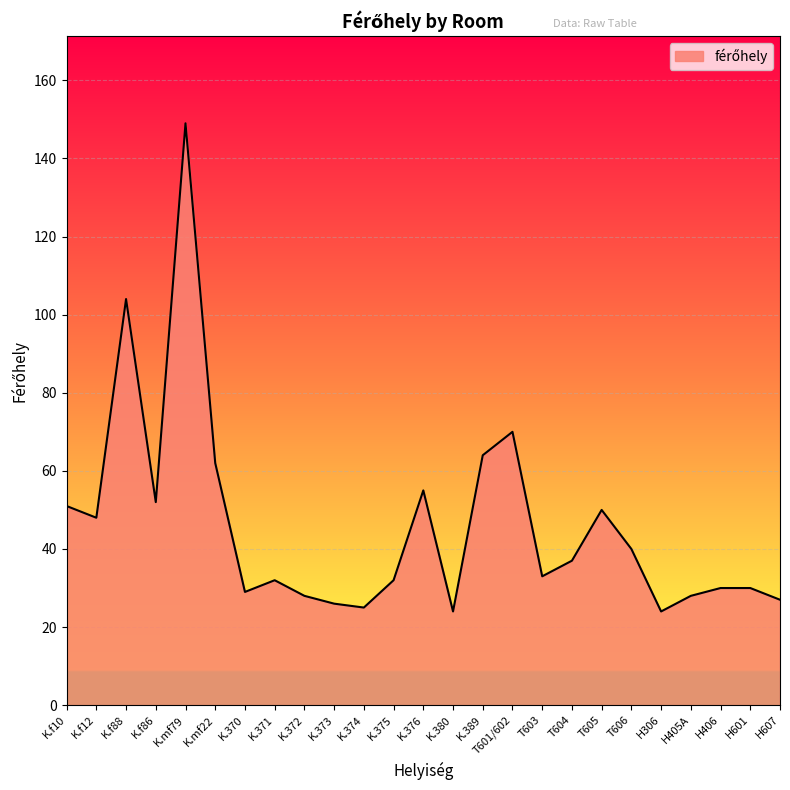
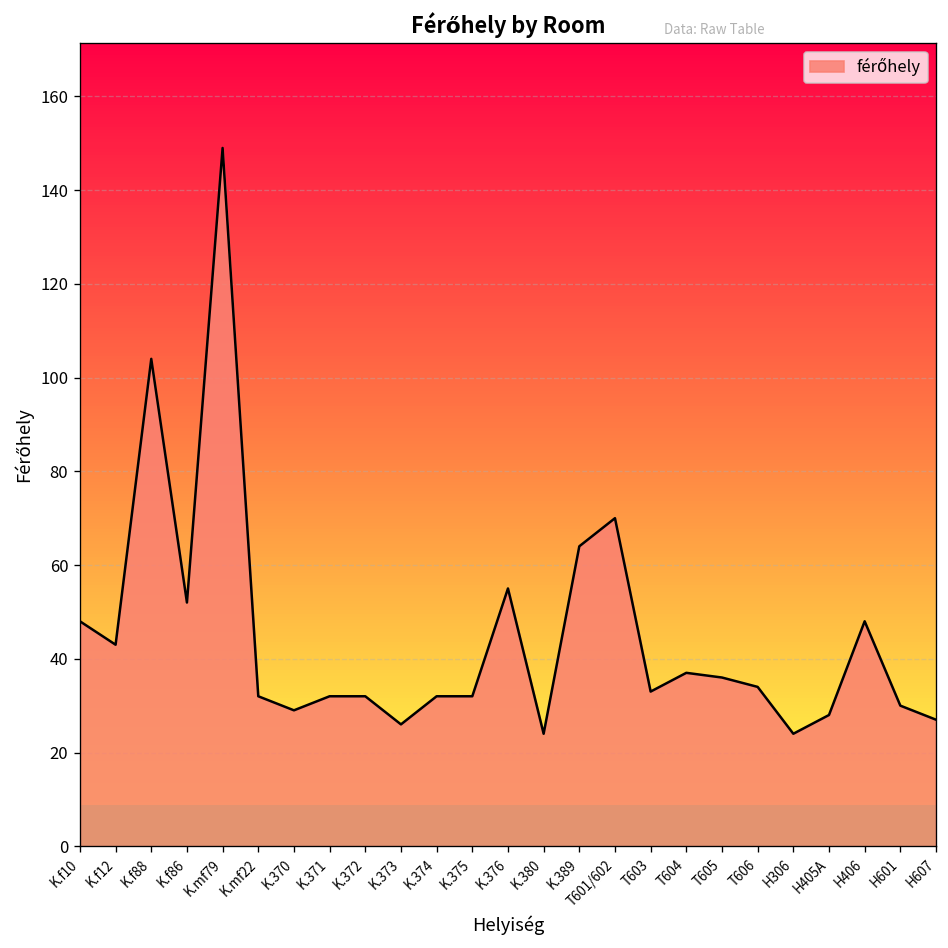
K.f10: 51 -> 48
K.f12: 48 -> 43
K.mf22: 62 -> 32
K.372: 28 -> 32
K.374: 25 -> 32
T605: 50 -> 36
T606: 40 -> 34
H406: 30 -> 48
